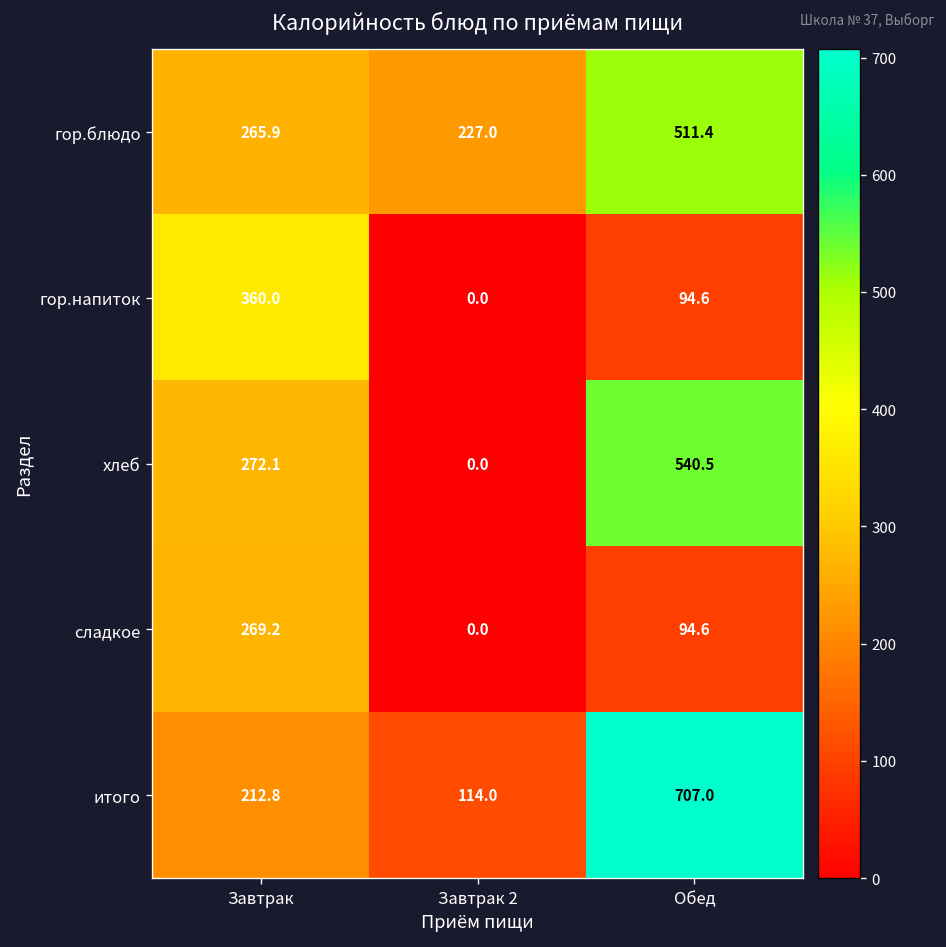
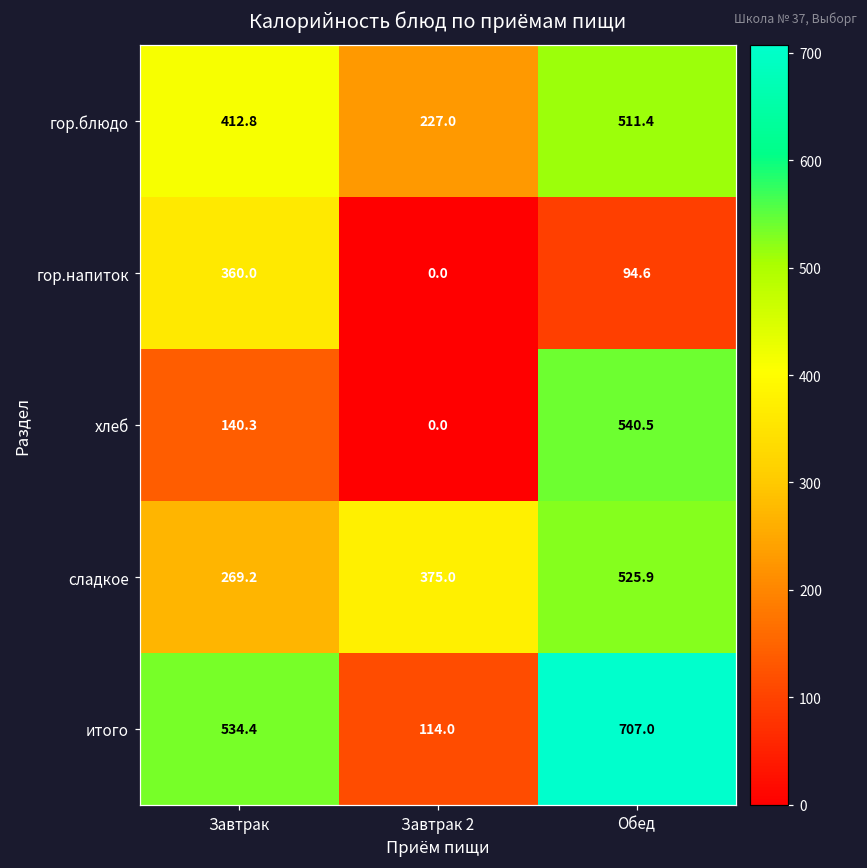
гор.блюдо, Завтрак: 265.9 -> 412.8
хлеб, Завтрак: 272.1 -> 140.3
сладкое, Завтрак 2: 0.0 -> 375.0
сладкое, Обед: 94.6 -> 525.9
итого, Завтрак: 212.8 -> 534.4
